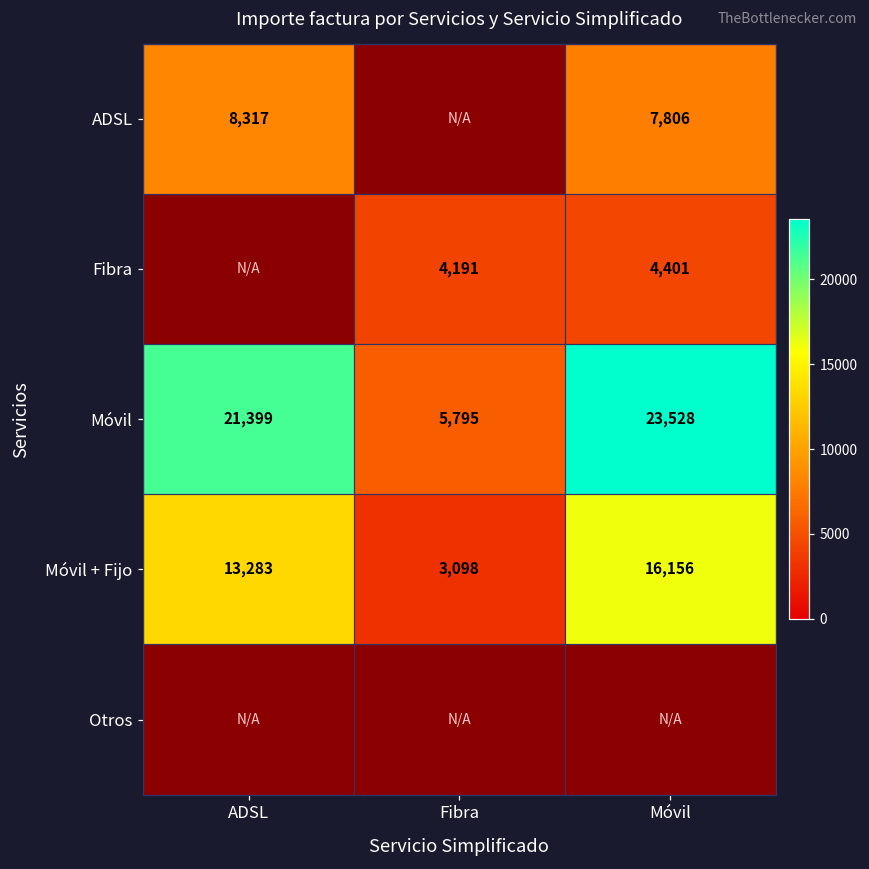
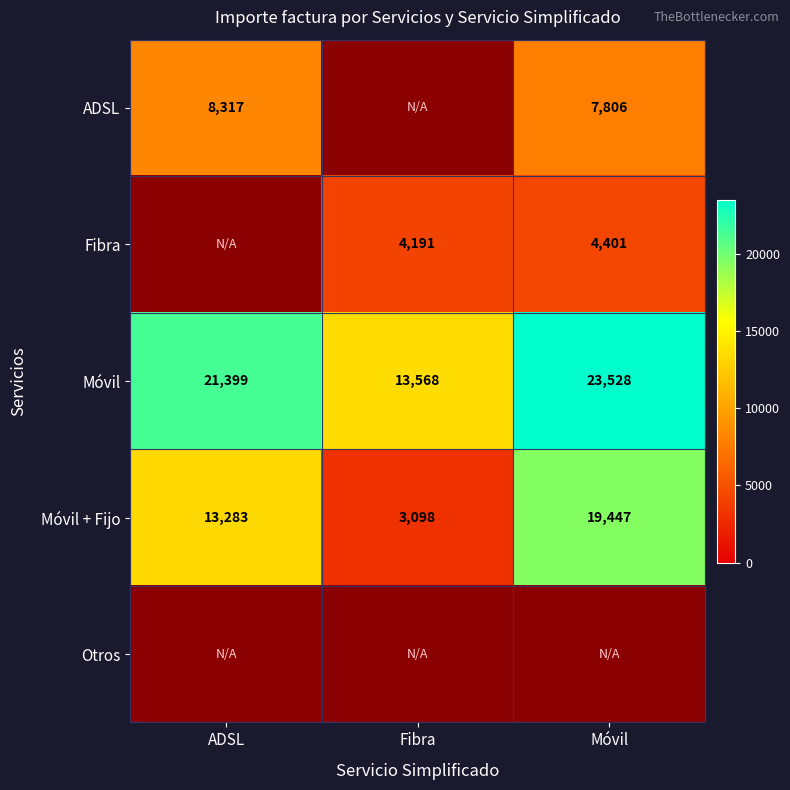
Móvil, Fibra: 5,795 -> 13,568
Móvil + Fijo, Móvil: 16,156 -> 19,447
